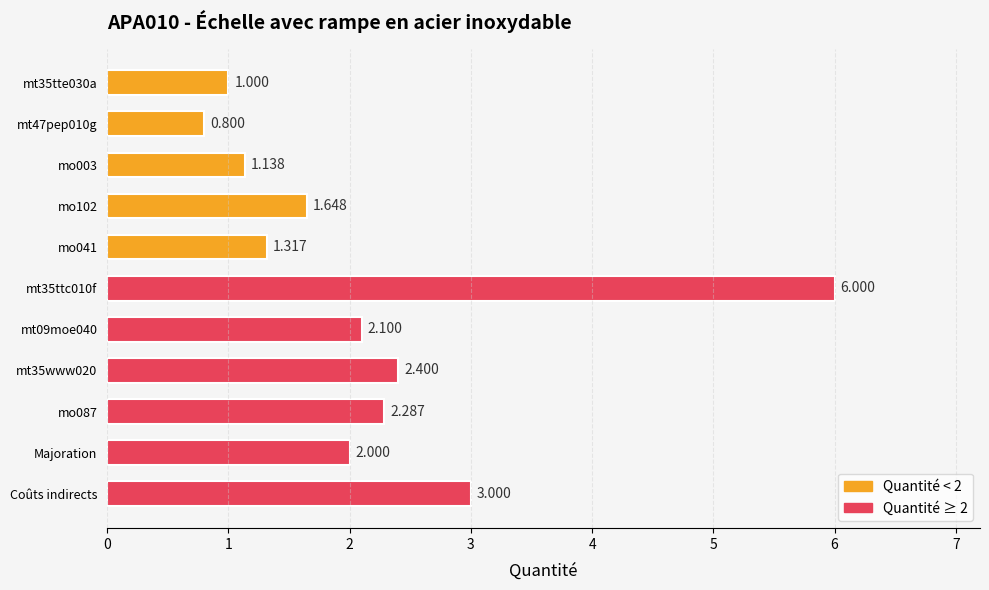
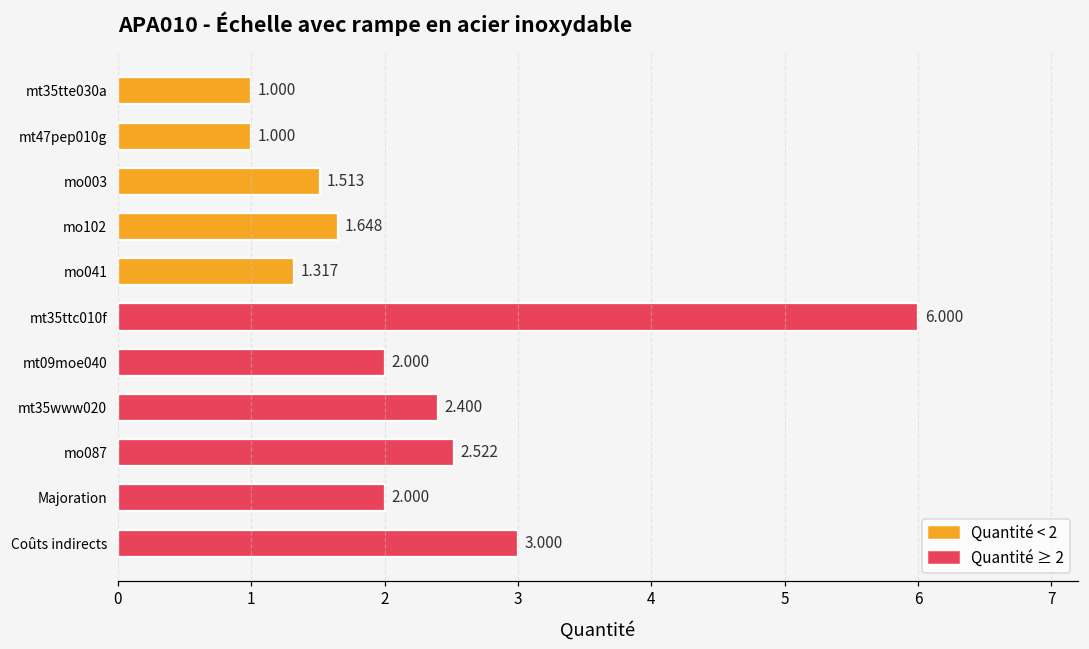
Quantité < 2, mt47pep010g: 0.800 -> 1.000
Quantité < 2, mo003: 1.138 -> 1.513
Quantité ≥ 2, mt09moe040: 2.100 -> 2.000
Quantité ≥ 2, mo087: 2.287 -> 2.522
